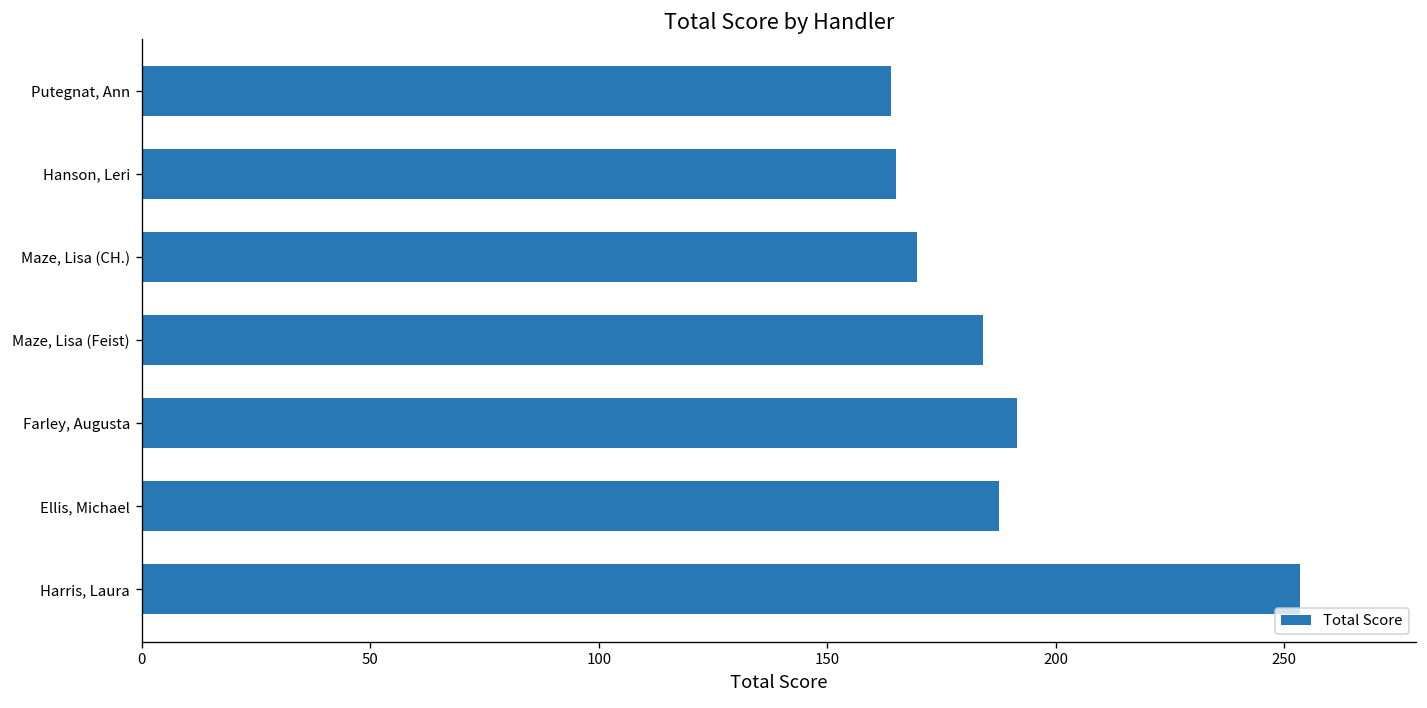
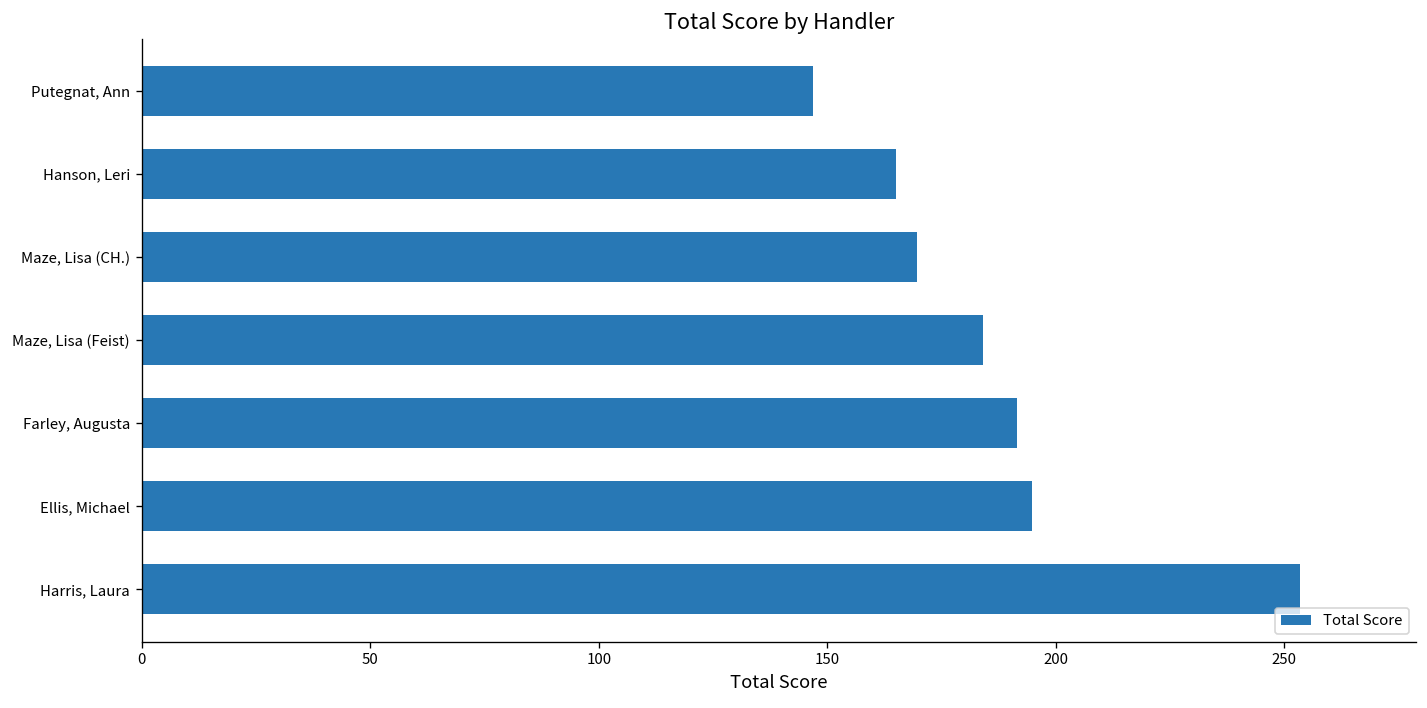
Putegnat, Ann: 164 -> 147
Ellis, Michael: 188 -> 195
